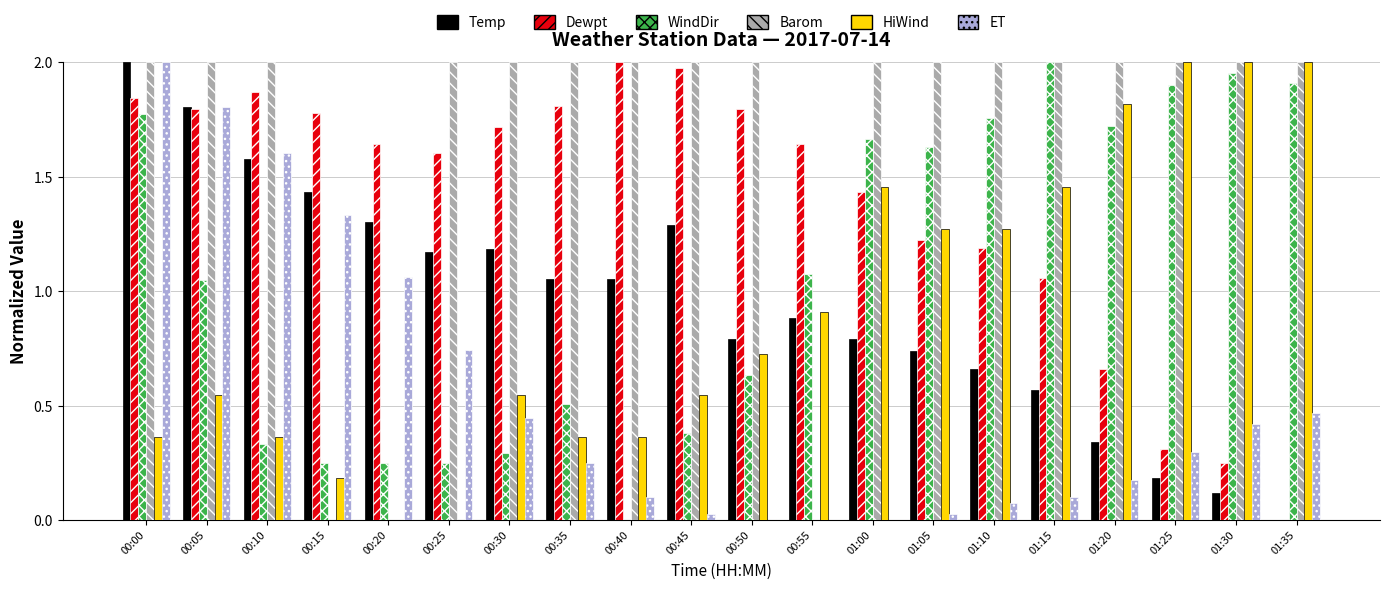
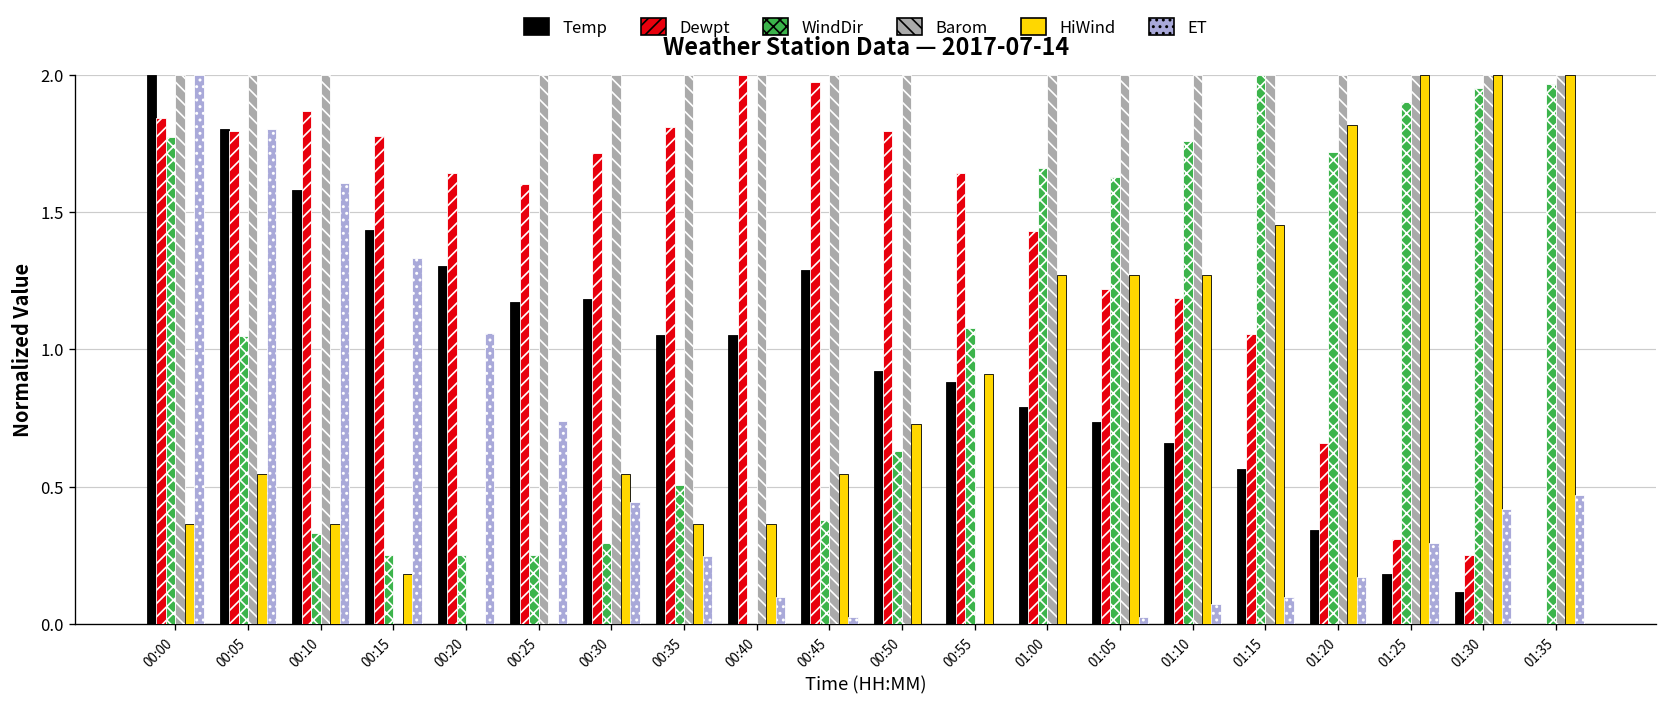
Temp, 00:50: 0.79 -> 0.92
HiWind, 01:00: 1.45 -> 1.27
WindDir, 01:35: 1.91 -> 1.97
